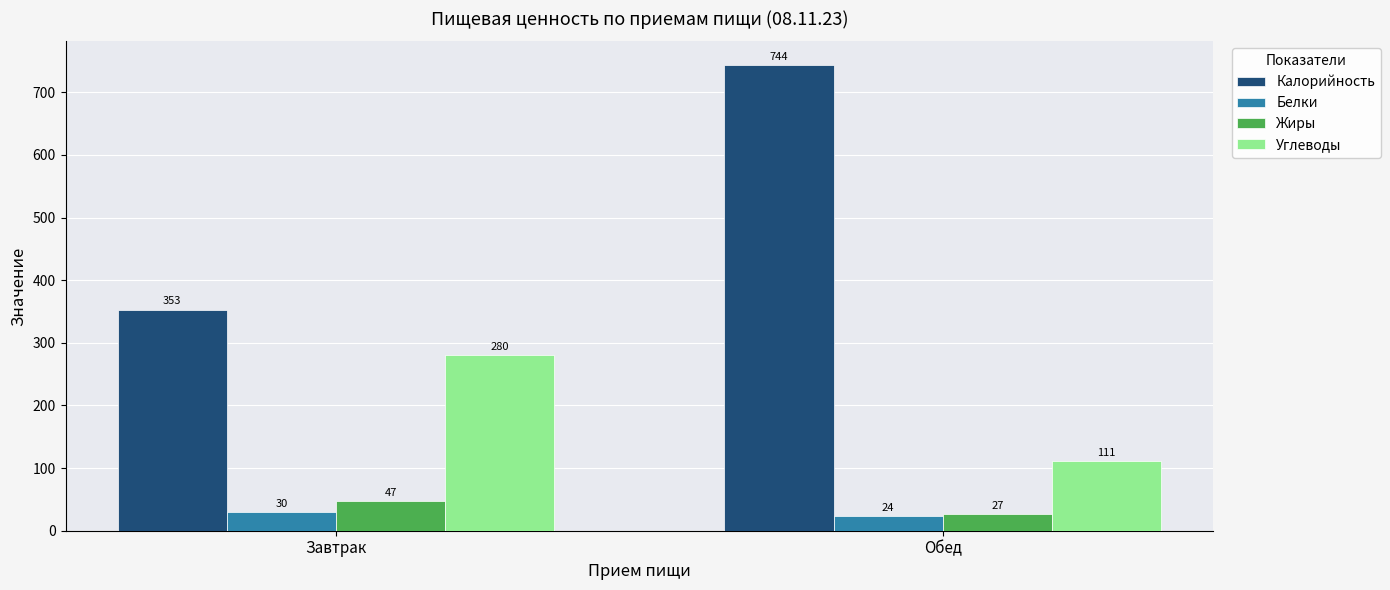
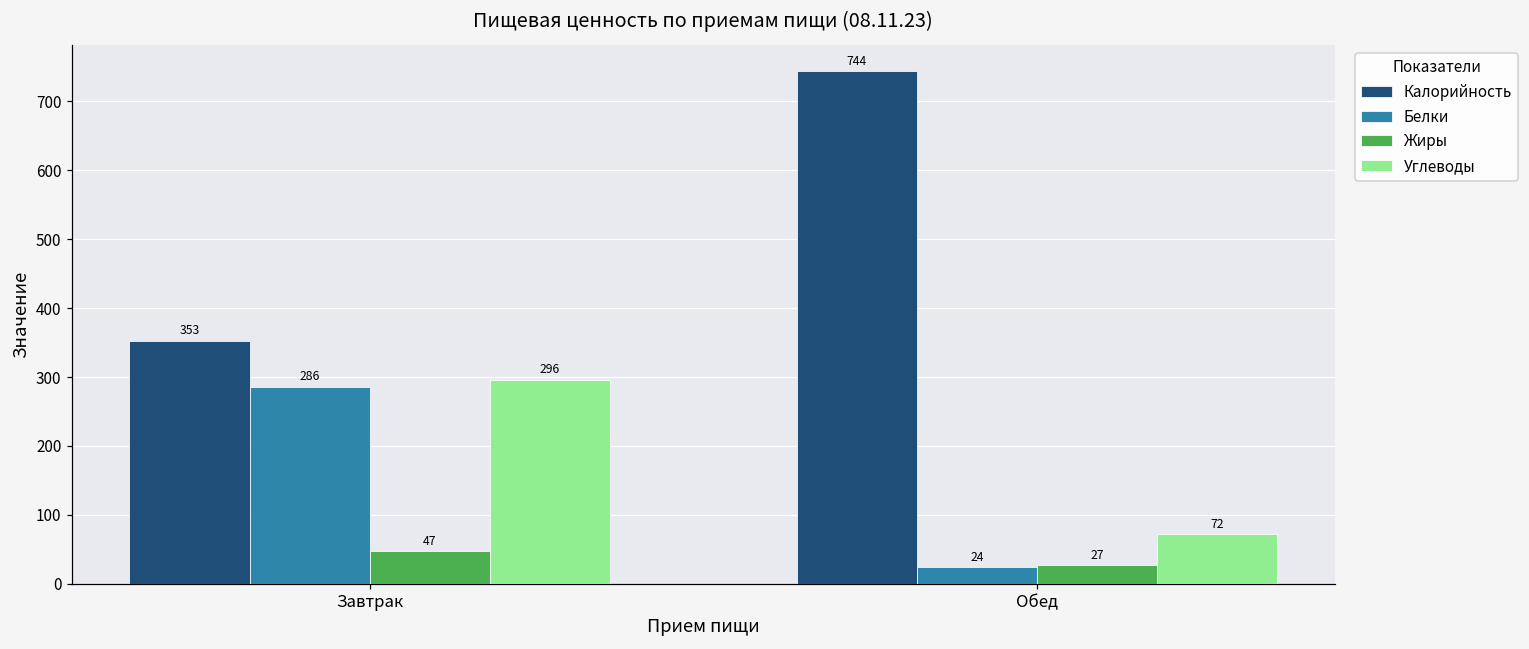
Белки, Завтрак: 30 -> 286
Углеводы, Завтрак: 280 -> 296
Углеводы, Обед: 111 -> 72
